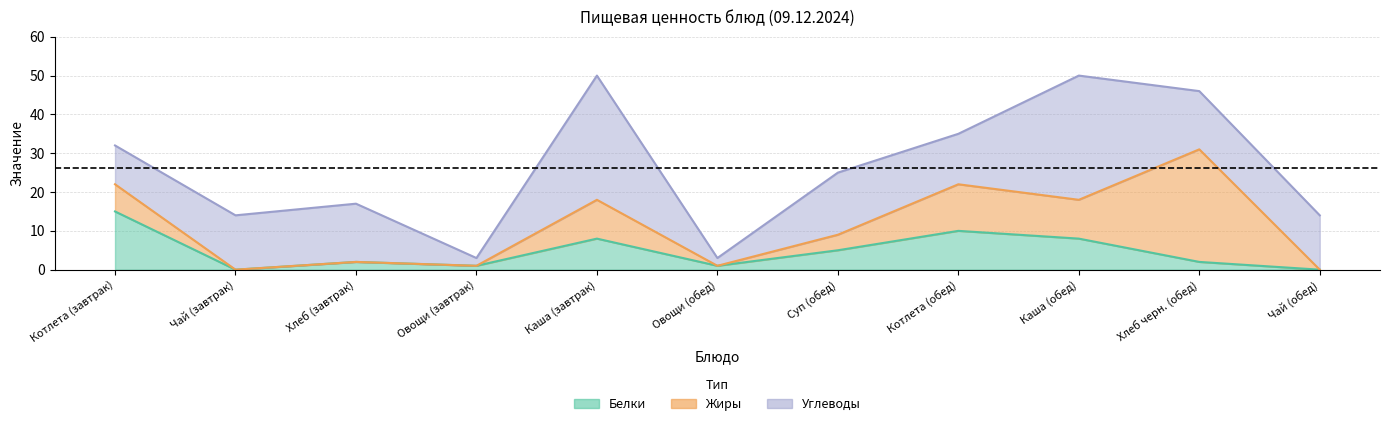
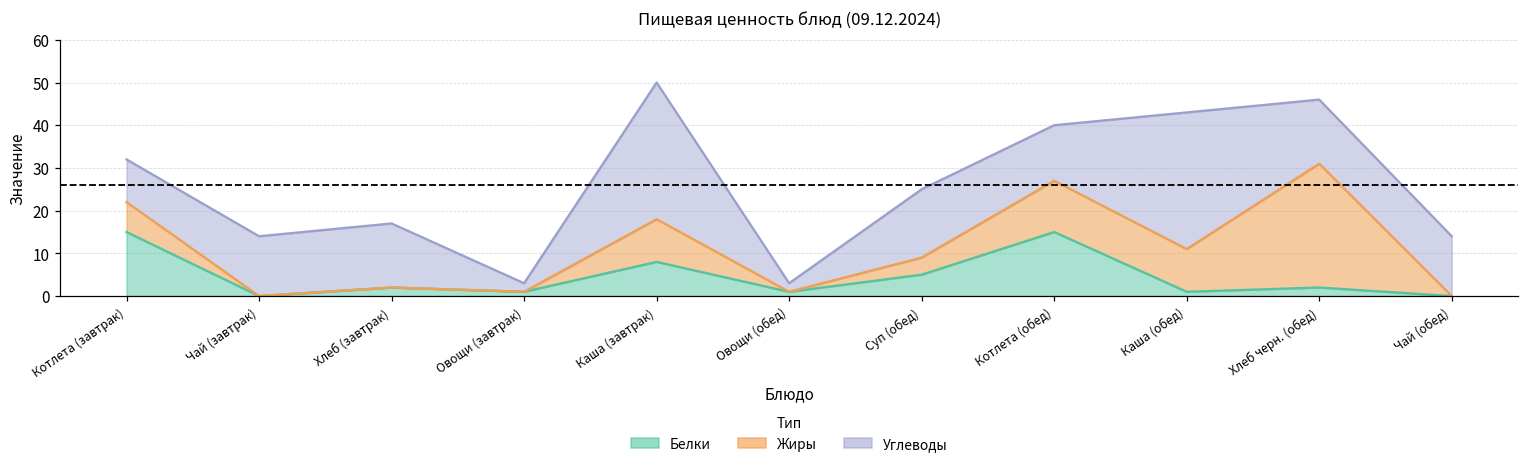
Белки, Котлета (обед): 10 -> 15
Белки, Каша (обед): 8 -> 1
